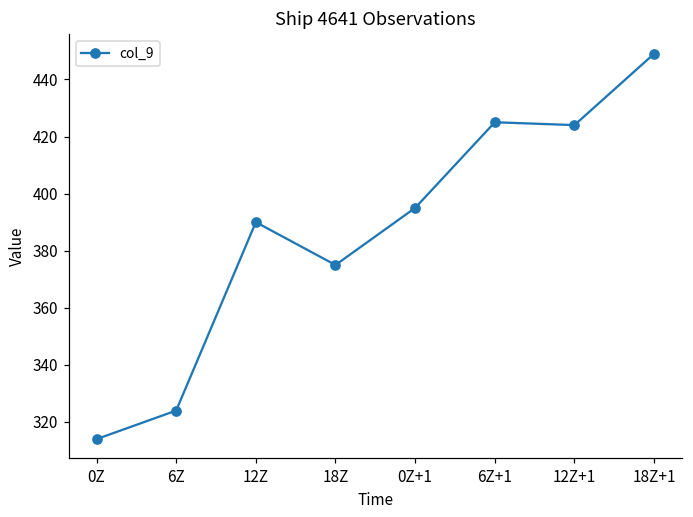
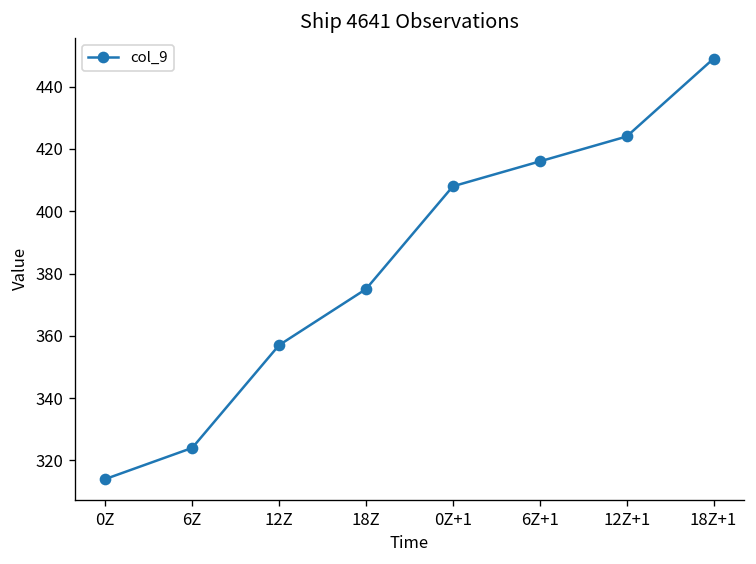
12Z: 390 -> 357
0Z+1: 395 -> 408
6Z+1: 425 -> 416
